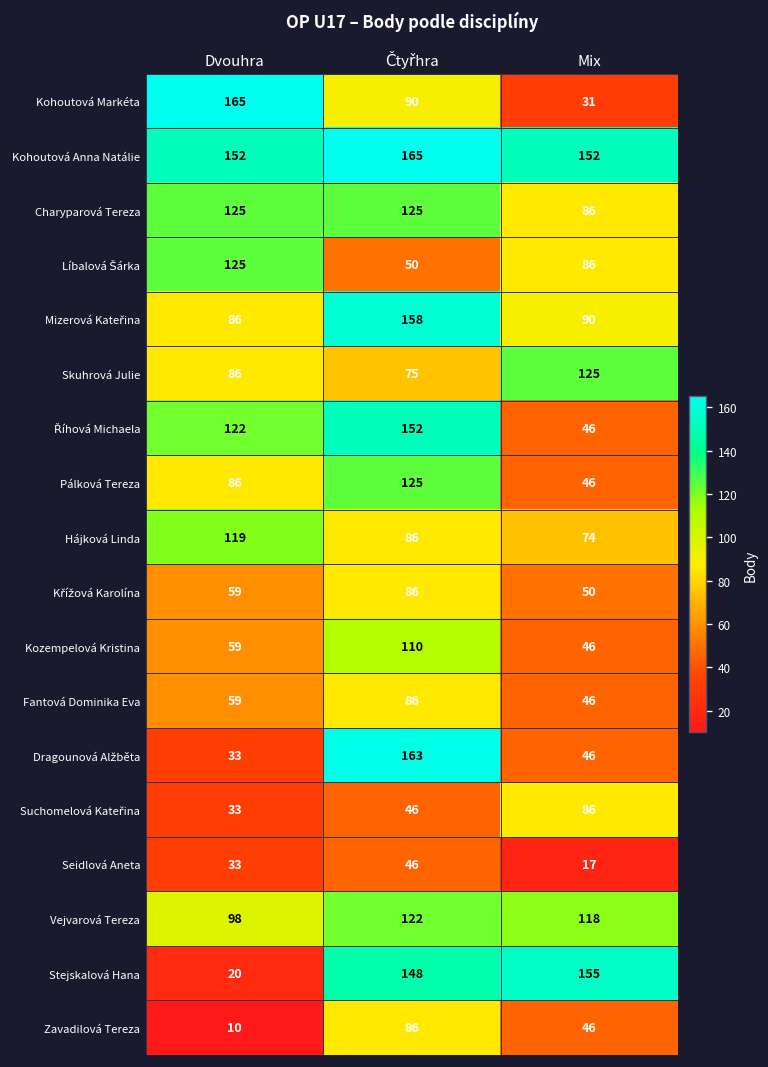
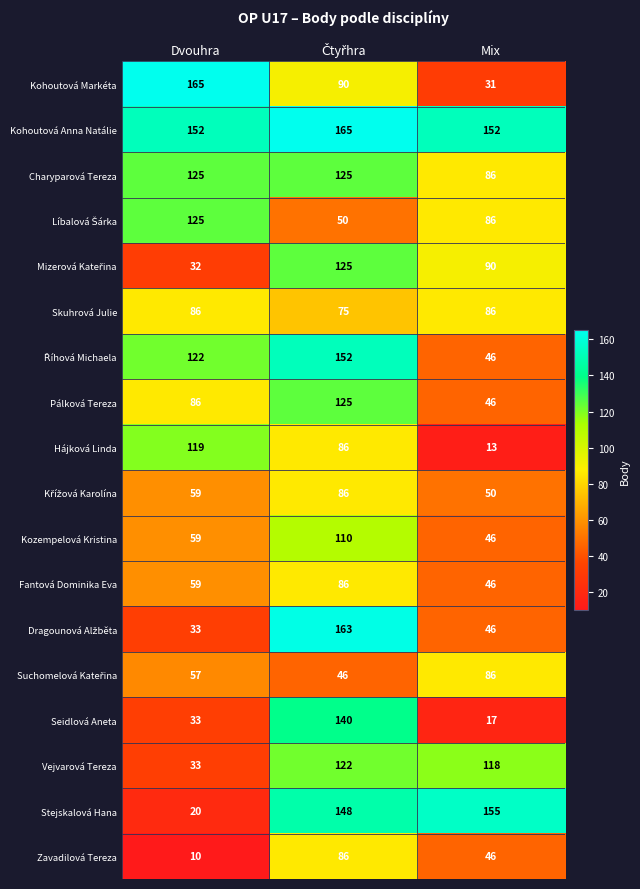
Mizerová Kateřina, Dvouhra: 86 -> 32
Mizerová Kateřina, Čtyřhra: 158 -> 125
Skuhrová Julie, Mix: 125 -> 86
Hájková Linda, Mix: 74 -> 13
Suchomelová Kateřina, Dvouhra: 33 -> 57
Seidlová Aneta, Čtyřhra: 46 -> 140
Vejvarová Tereza, Dvouhra: 98 -> 33
